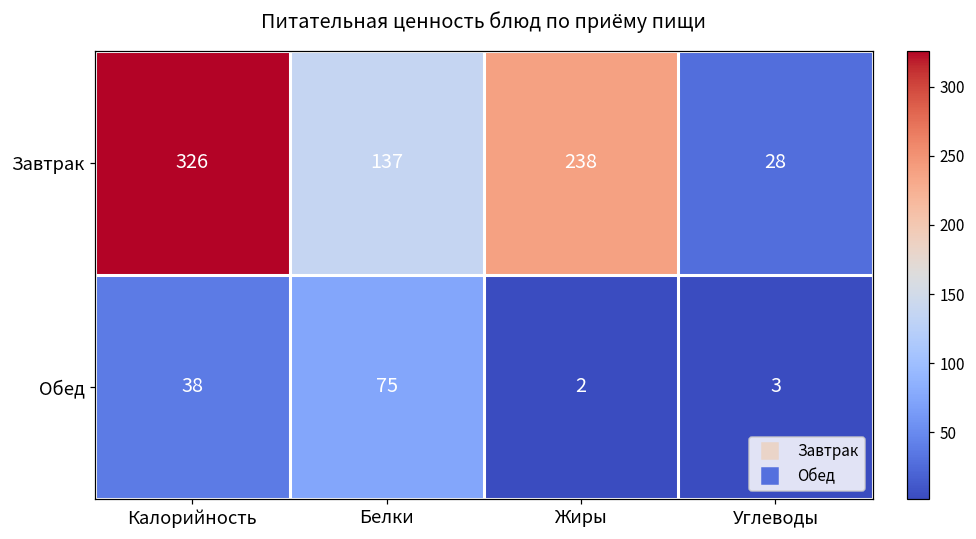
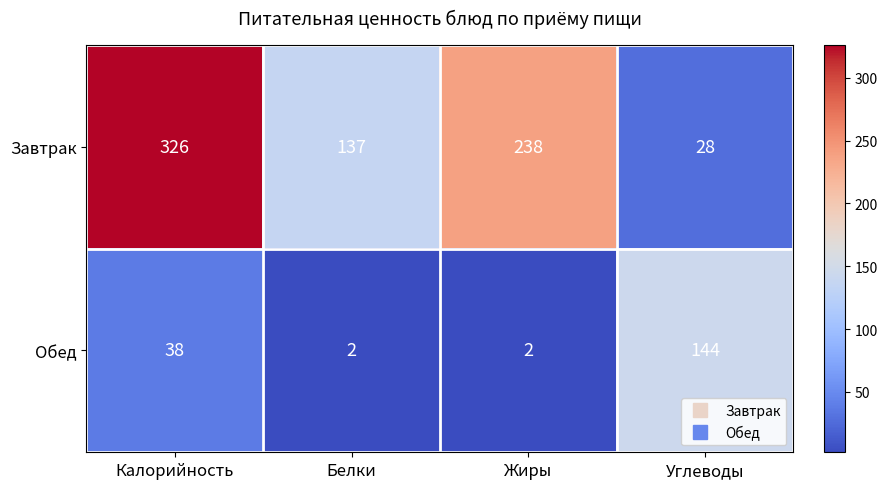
Обед, Белки: 75 -> 2
Обед, Углеводы: 3 -> 144
